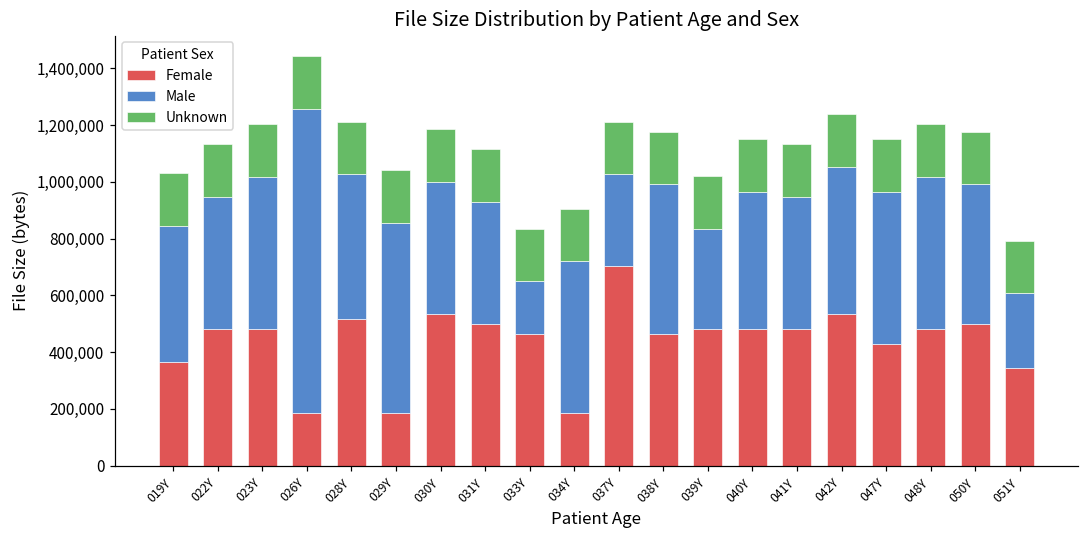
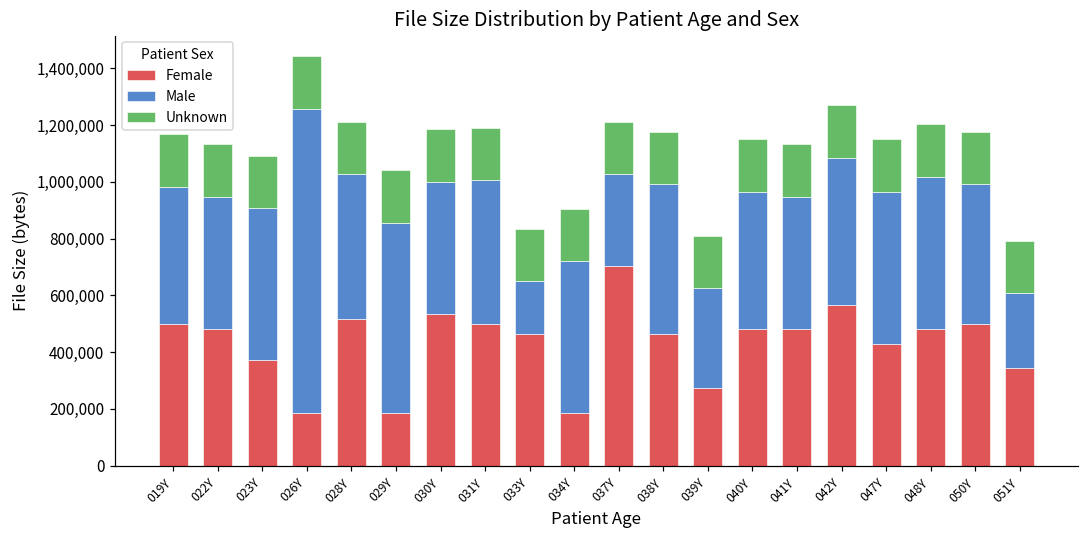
Female, 019Y: 360,000 -> 500,000
Female, 023Y: 480,000 -> 370,000
Male, 031Y: 430,000 -> 510,000
Female, 039Y: 480,000 -> 270,000
Female, 042Y: 540,000 -> 570,000
